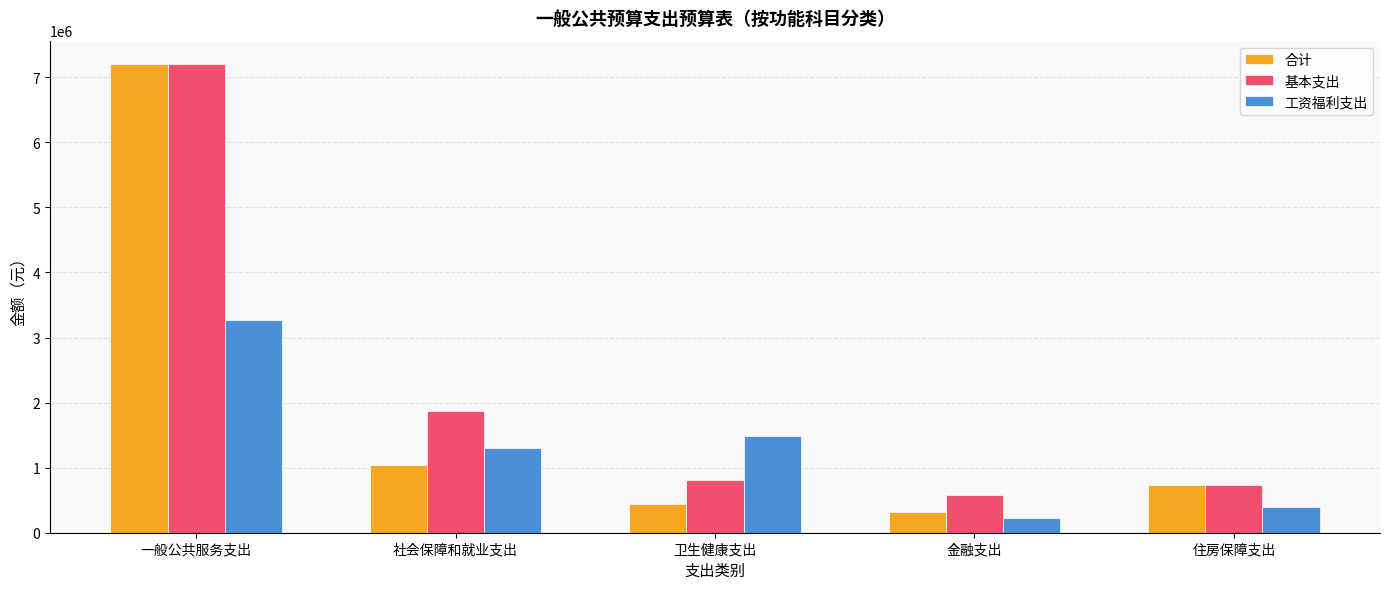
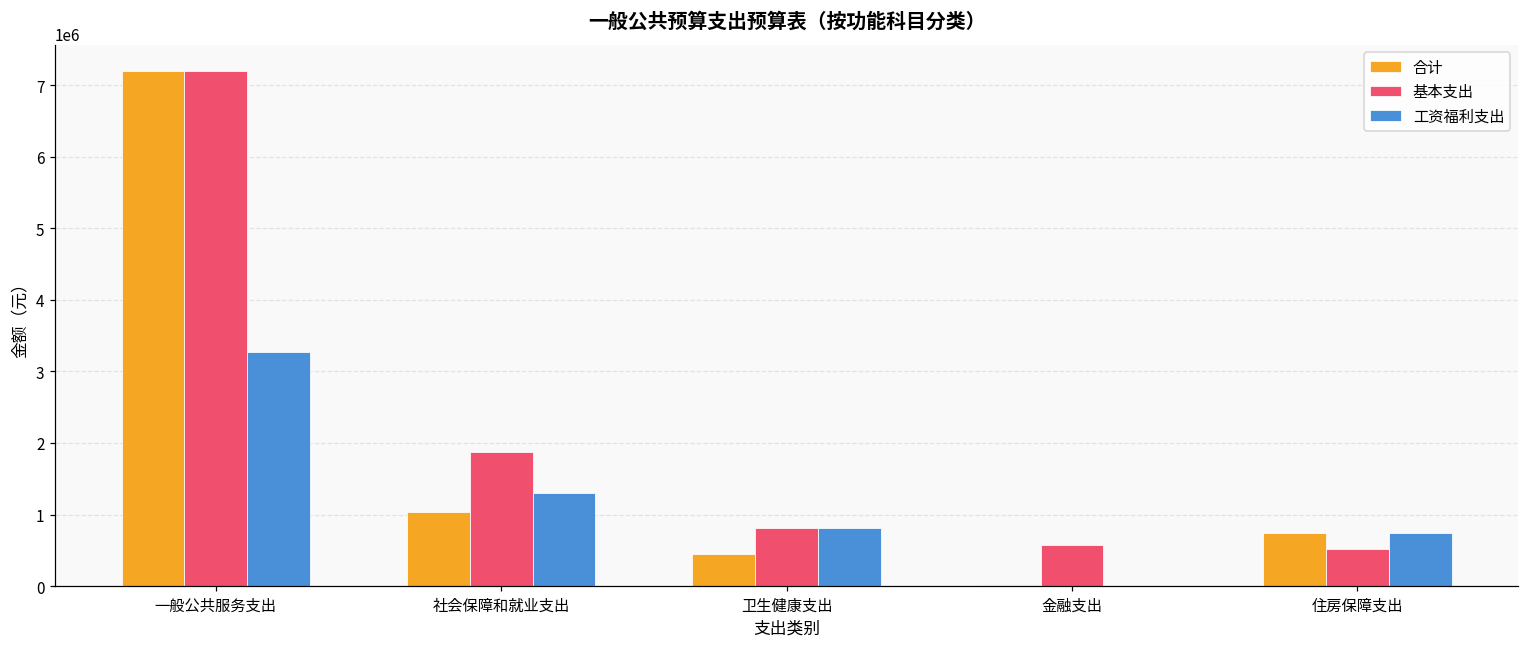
工资福利支出, 卫生健康支出: 1500000 -> 800000
合计, 金融支出: 300000 -> 0
工资福利支出, 金融支出: 200000 -> 0
基本支出, 住房保障支出: 700000 -> 500000
工资福利支出, 住房保障支出: 400000 -> 700000
